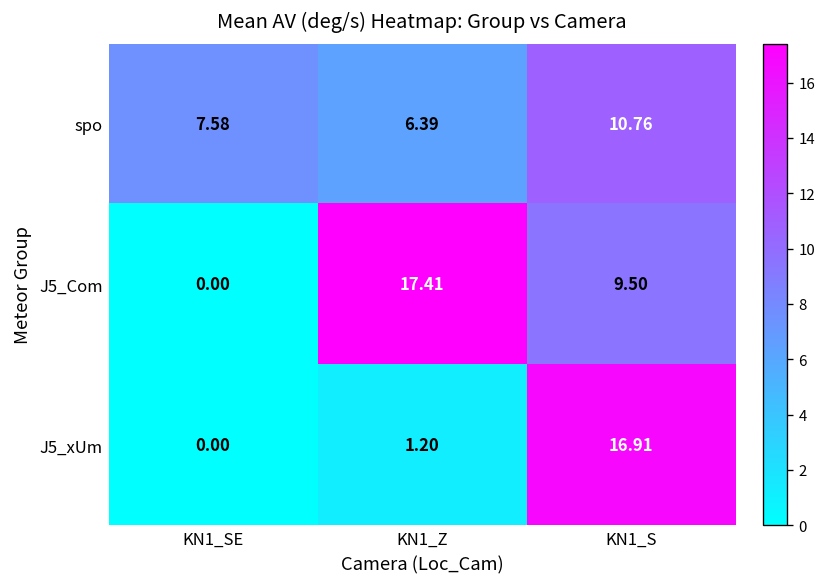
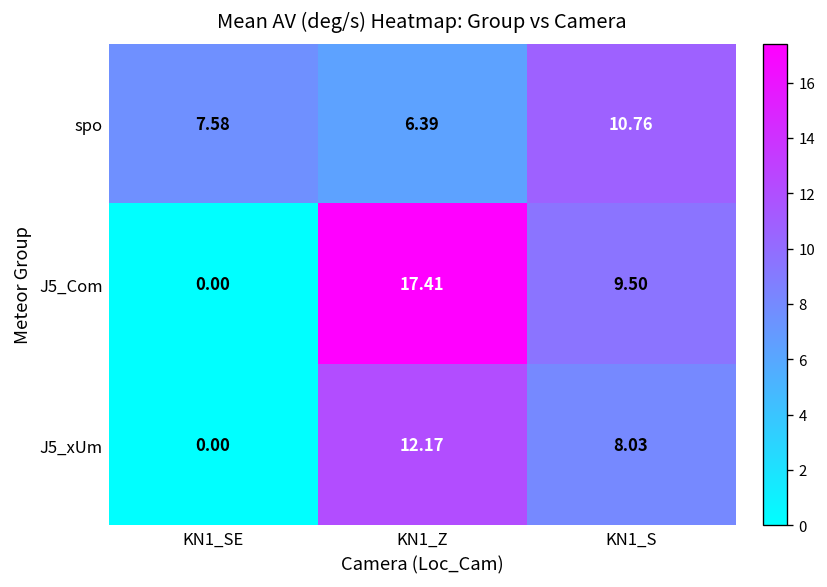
J5_xUm, KN1_Z: 1.20 -> 12.17
J5_xUm, KN1_S: 16.91 -> 8.03
